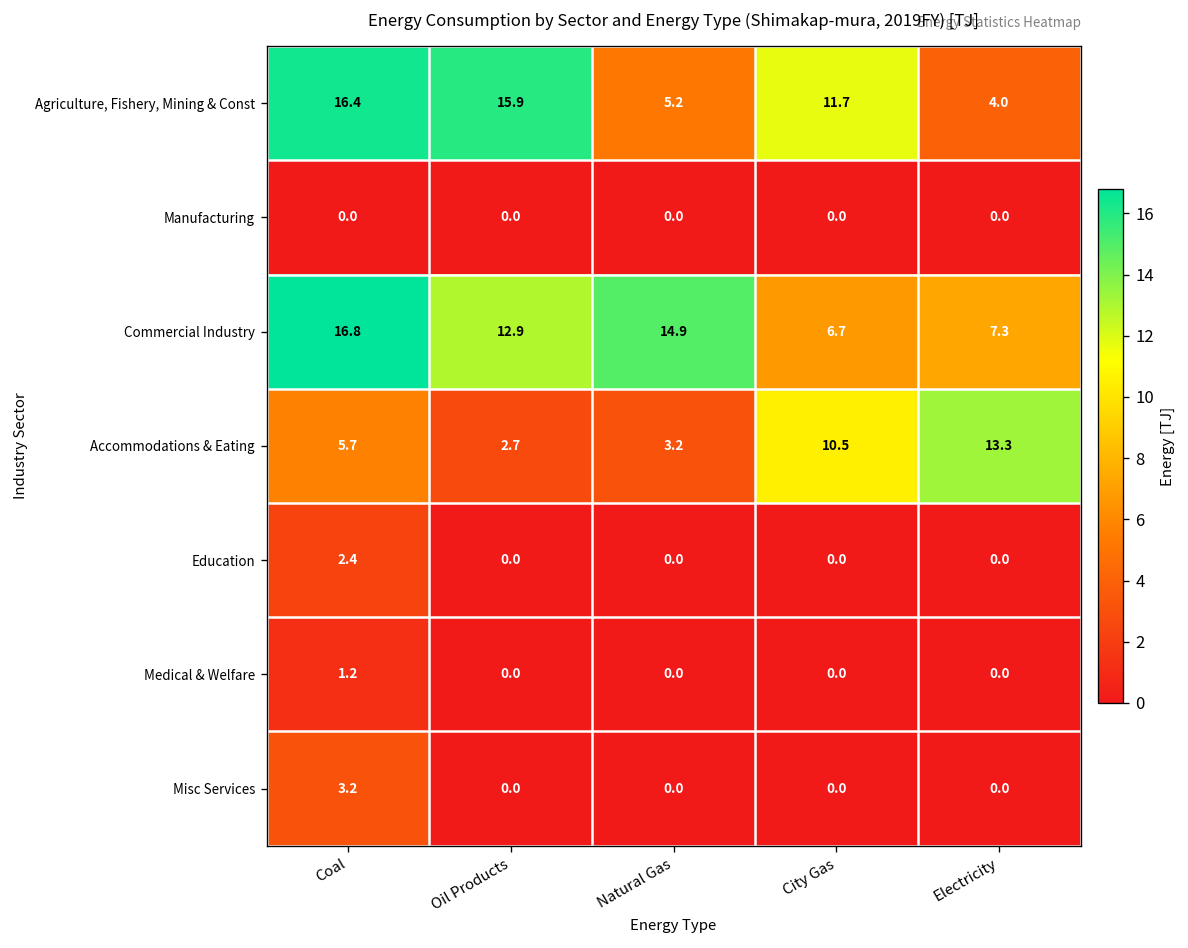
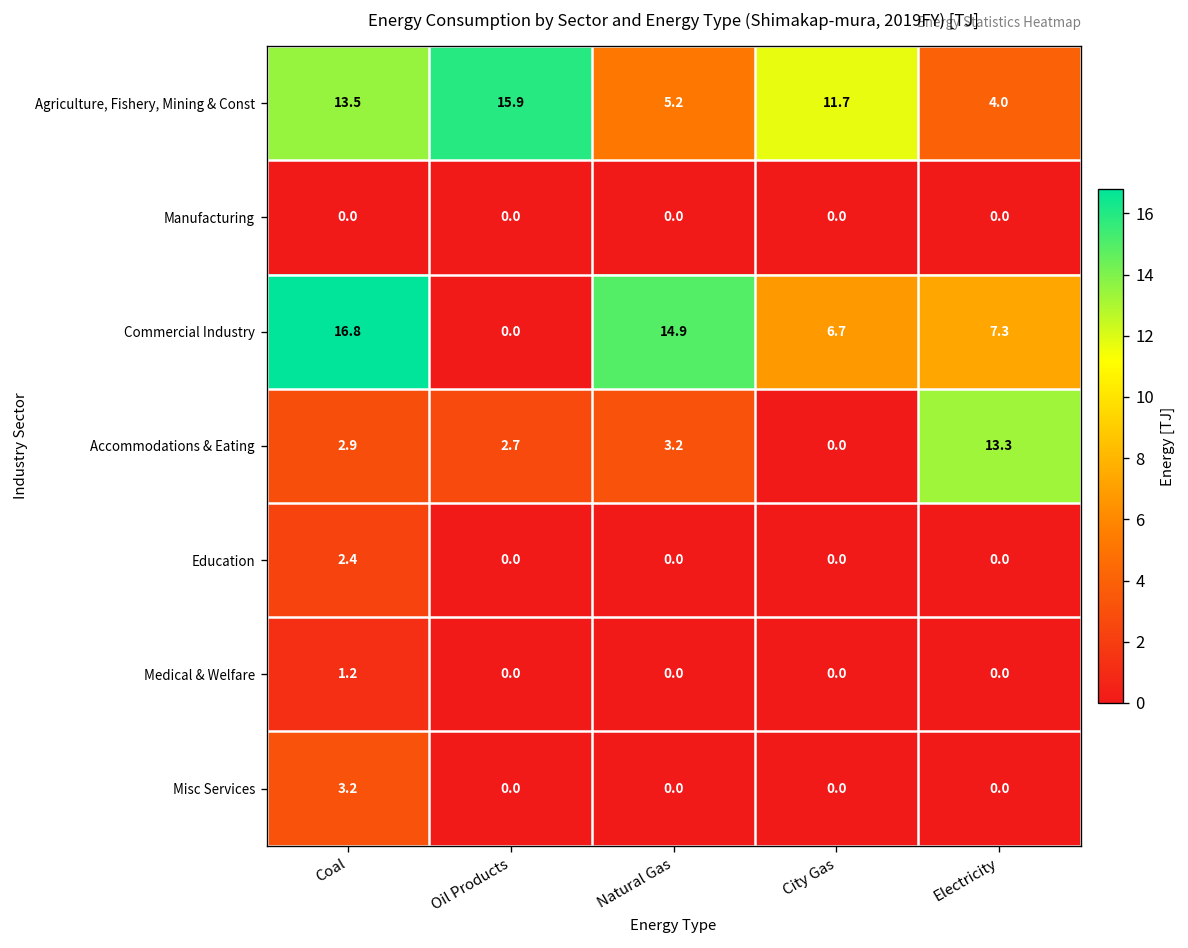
Agriculture, Fishery, Mining & Const, Coal: 16.4 -> 13.5
Commercial Industry, Oil Products: 12.9 -> 0.0
Accommodations & Eating, Coal: 5.7 -> 2.9
Accommodations & Eating, City Gas: 10.5 -> 0.0
